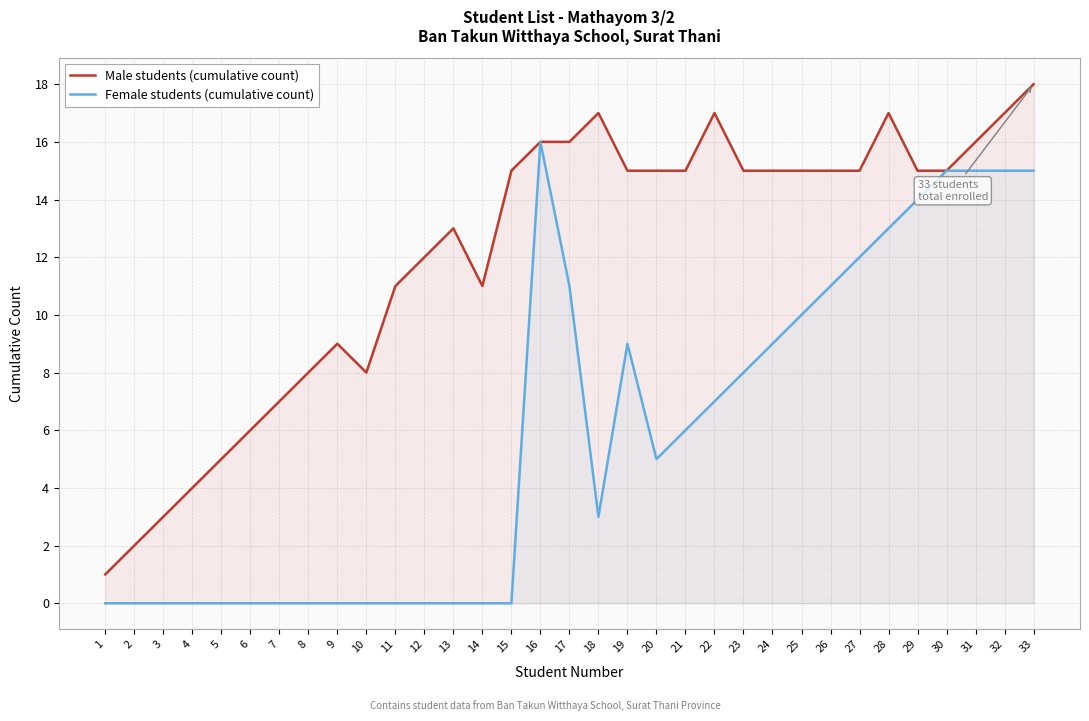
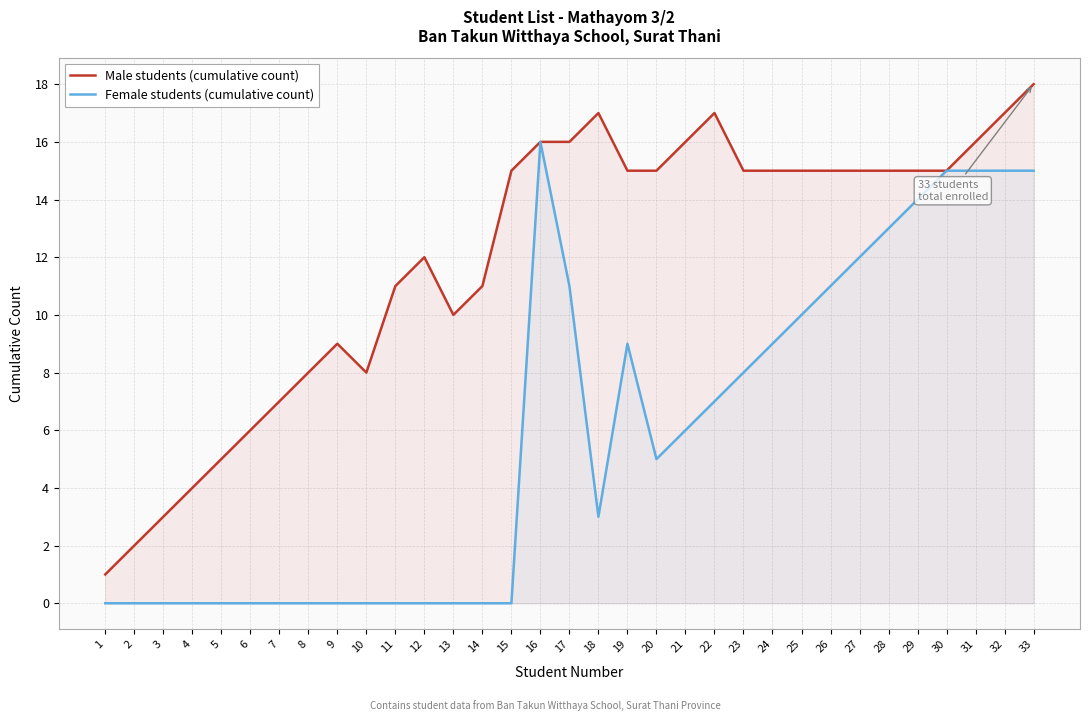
Male students (cumulative count), 13: 13 -> 10
Male students (cumulative count), 21: 15 -> 16
Male students (cumulative count), 28: 17 -> 15
